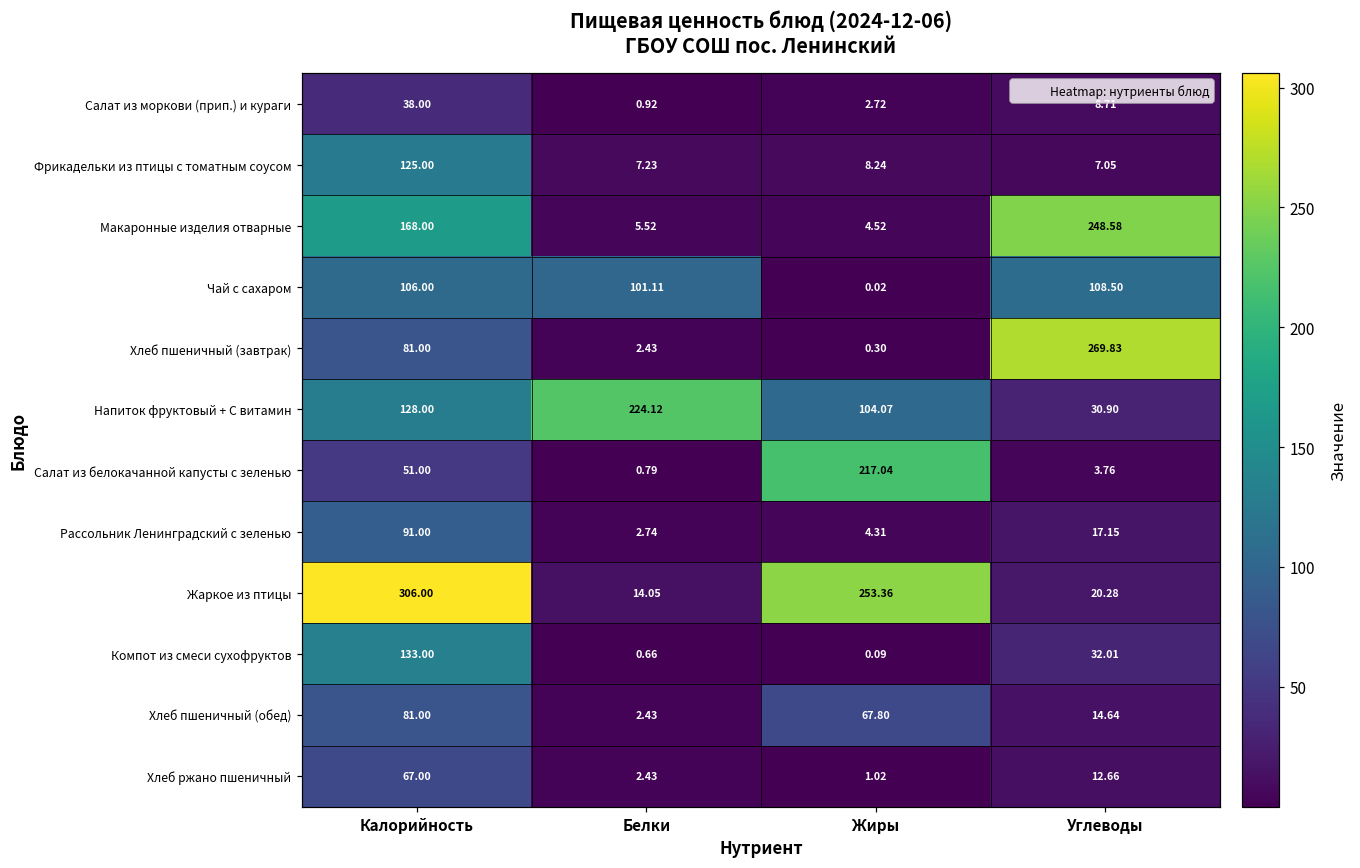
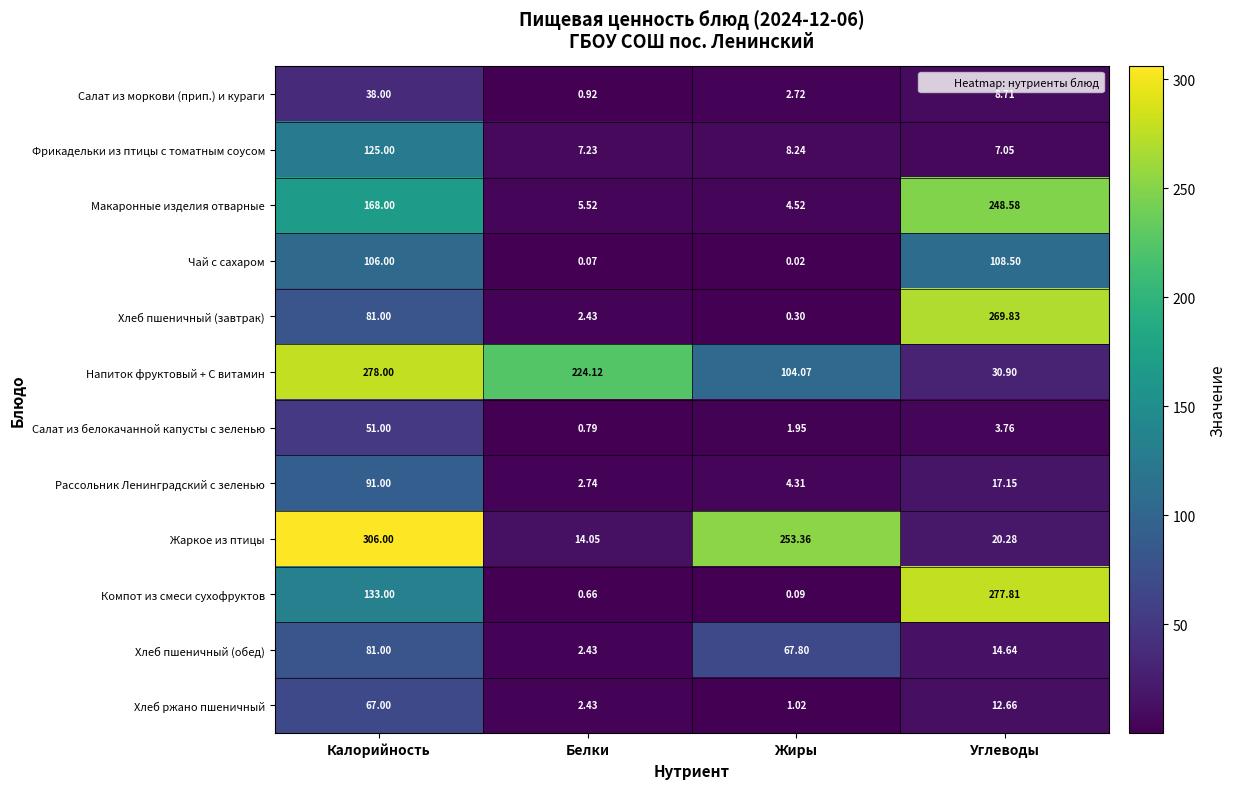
Чай с сахаром, Белки: 101.11 -> 0.07
Напиток фруктовый + С витамин, Калорийность: 128.00 -> 278.00
Салат из белокачанной капусты с зеленью, Жиры: 217.04 -> 1.95
Компот из смеси сухофруктов, Углеводы: 32.01 -> 277.81
